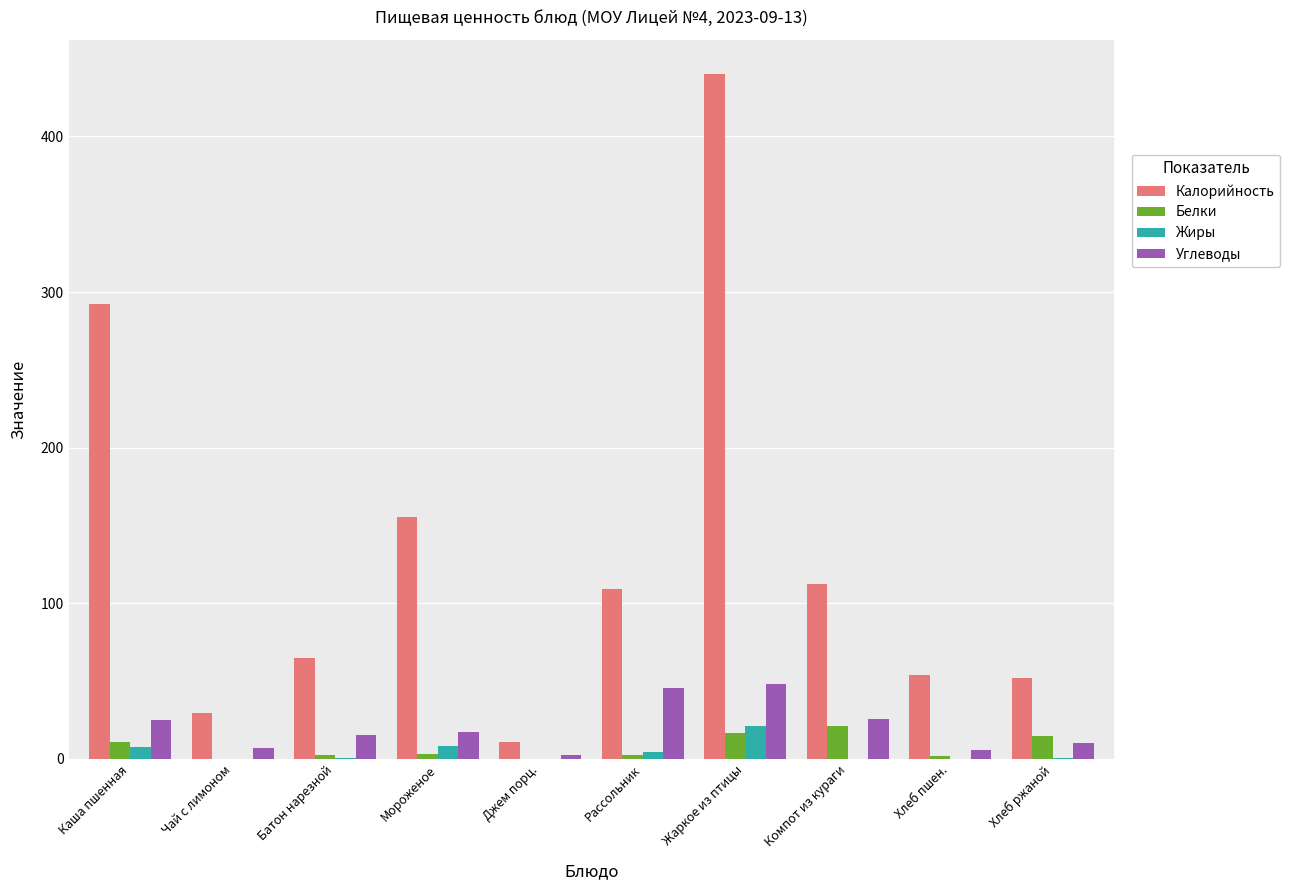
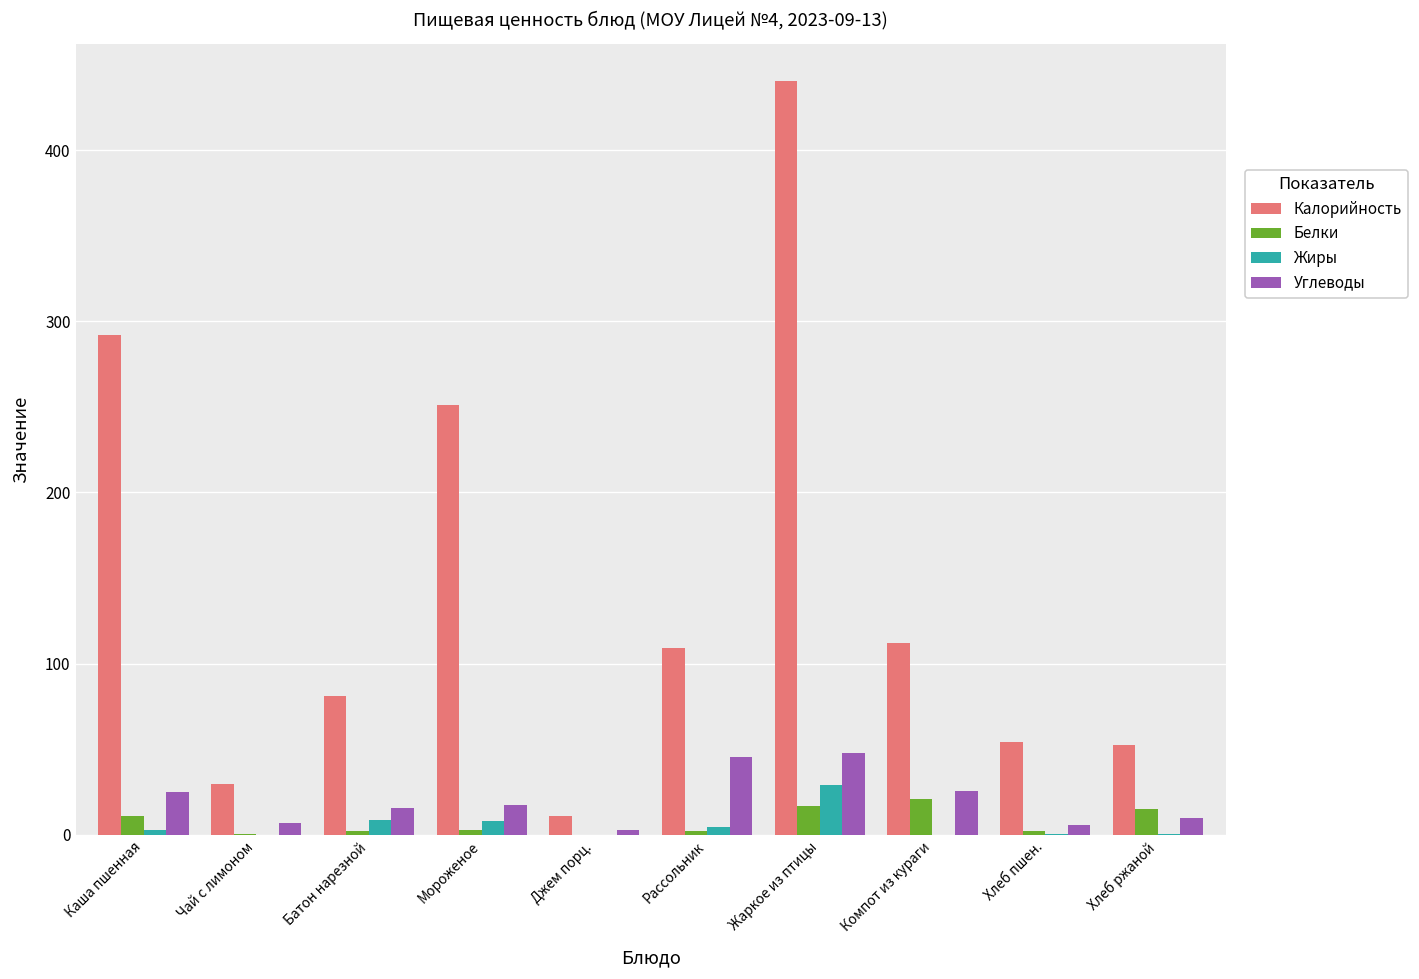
Жиры, Каша пшенная: 8 -> 3
Калорийность, Батон нарезной: 65 -> 81
Жиры, Батон нарезной: 1 -> 9
Калорийность, Мороженое: 155 -> 251
Жиры, Жаркое из птицы: 21 -> 29
